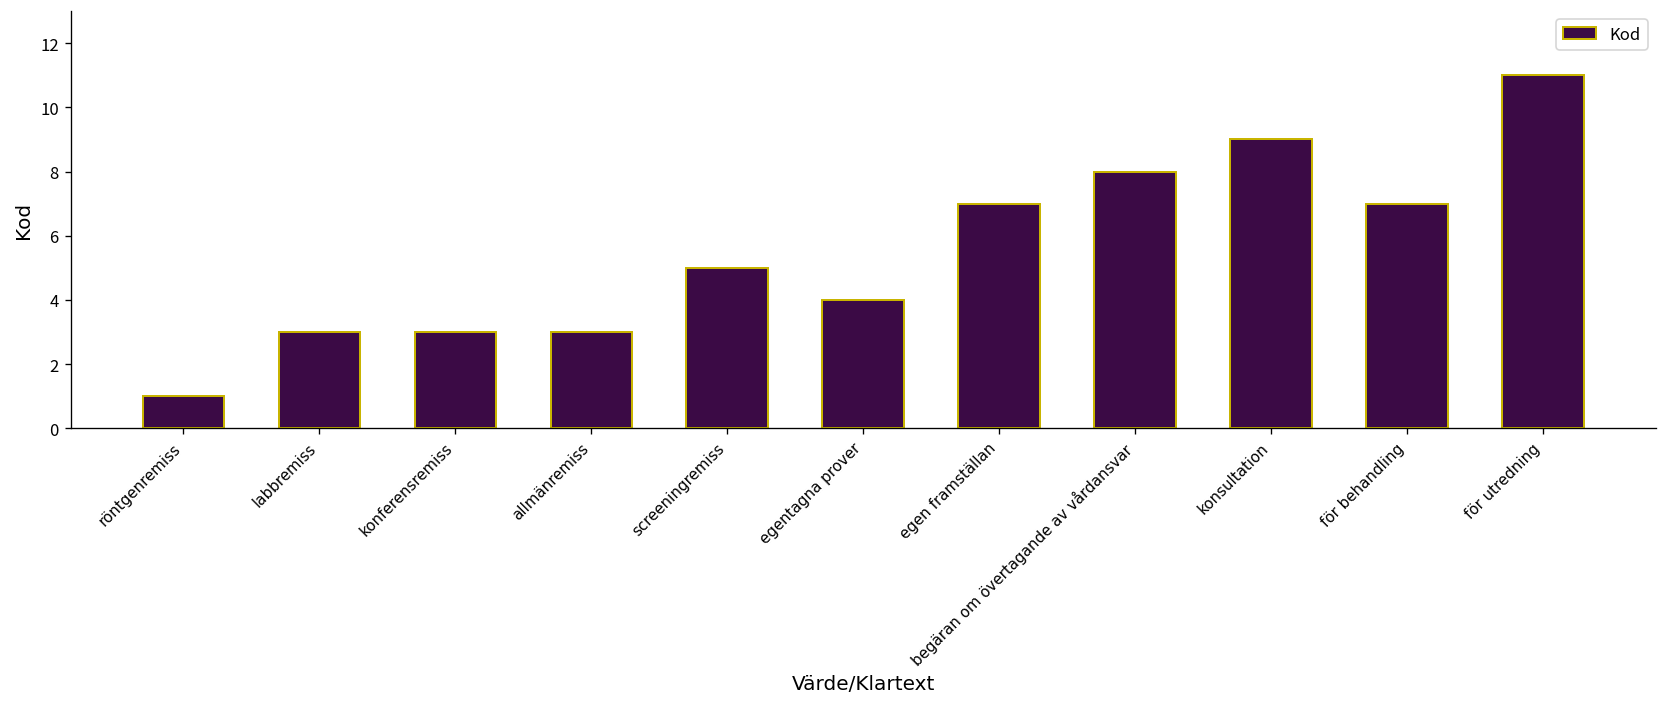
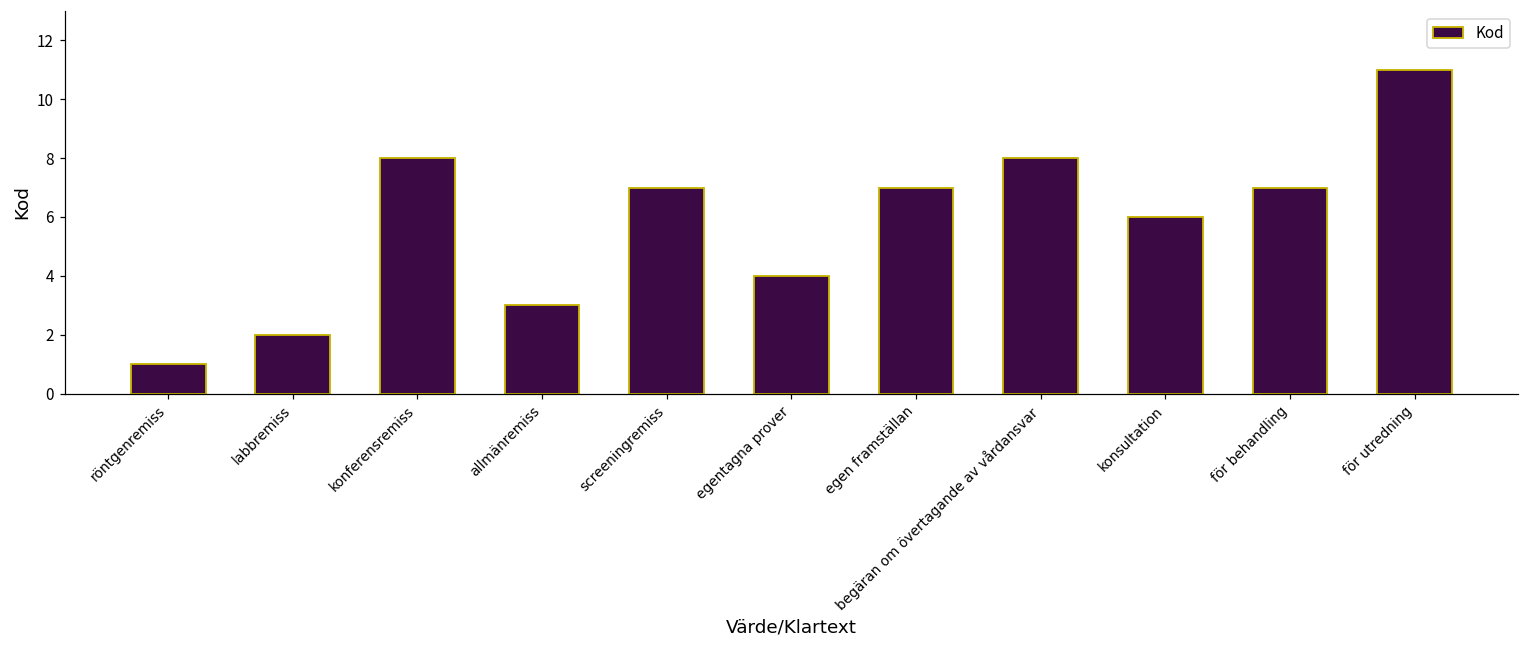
labbremiss: 3 -> 2
konferensremiss: 3 -> 8
screeningremiss: 5 -> 7
konsultation: 9 -> 6
